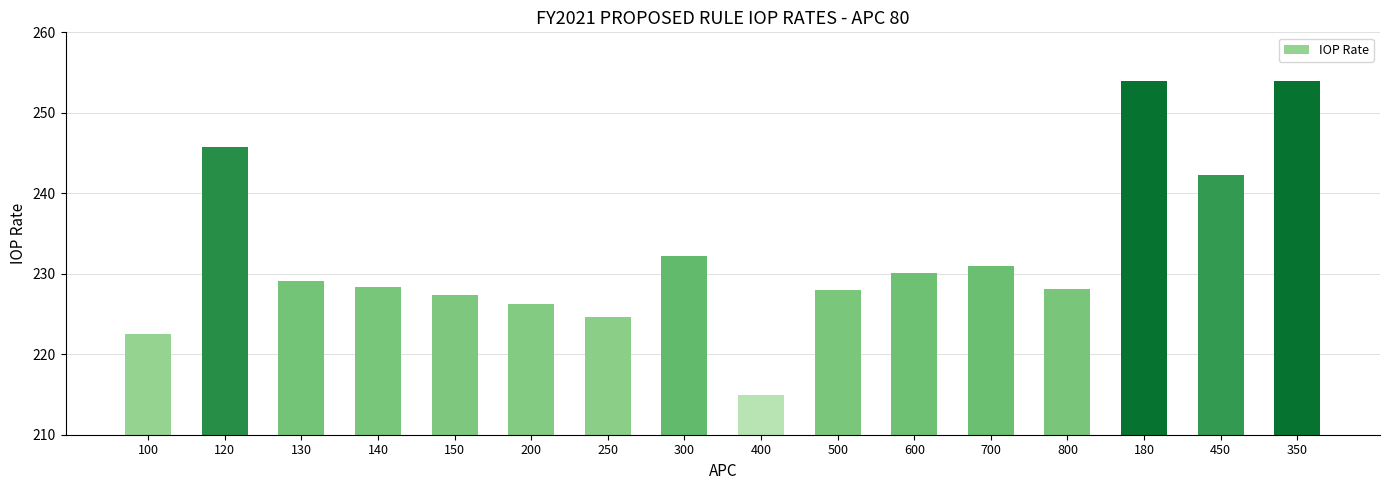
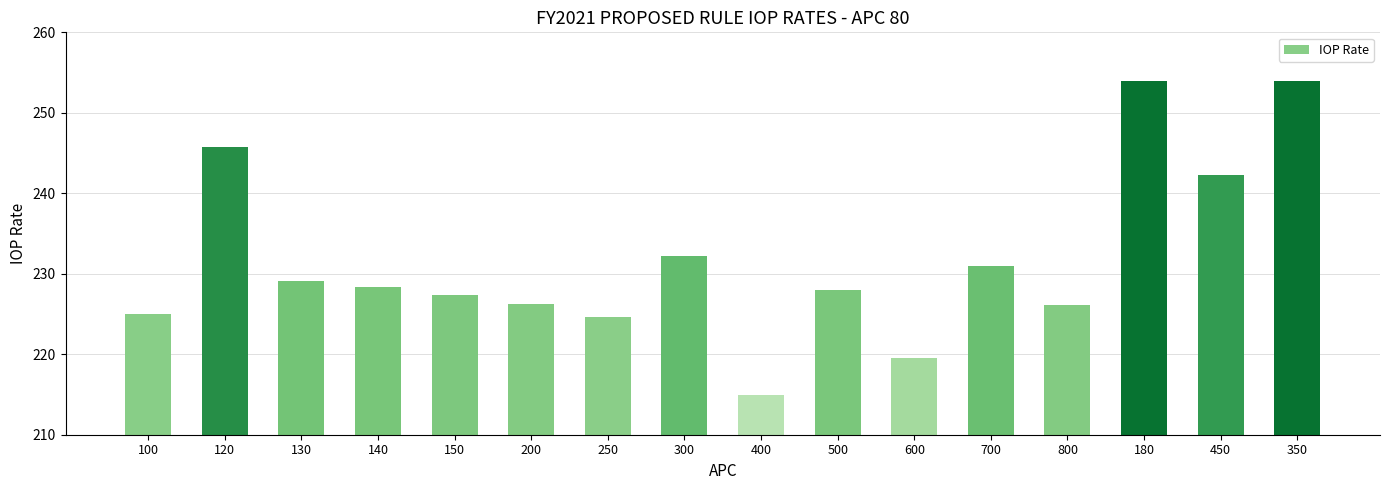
100: 223 -> 225
600: 230 -> 220
800: 228 -> 226
